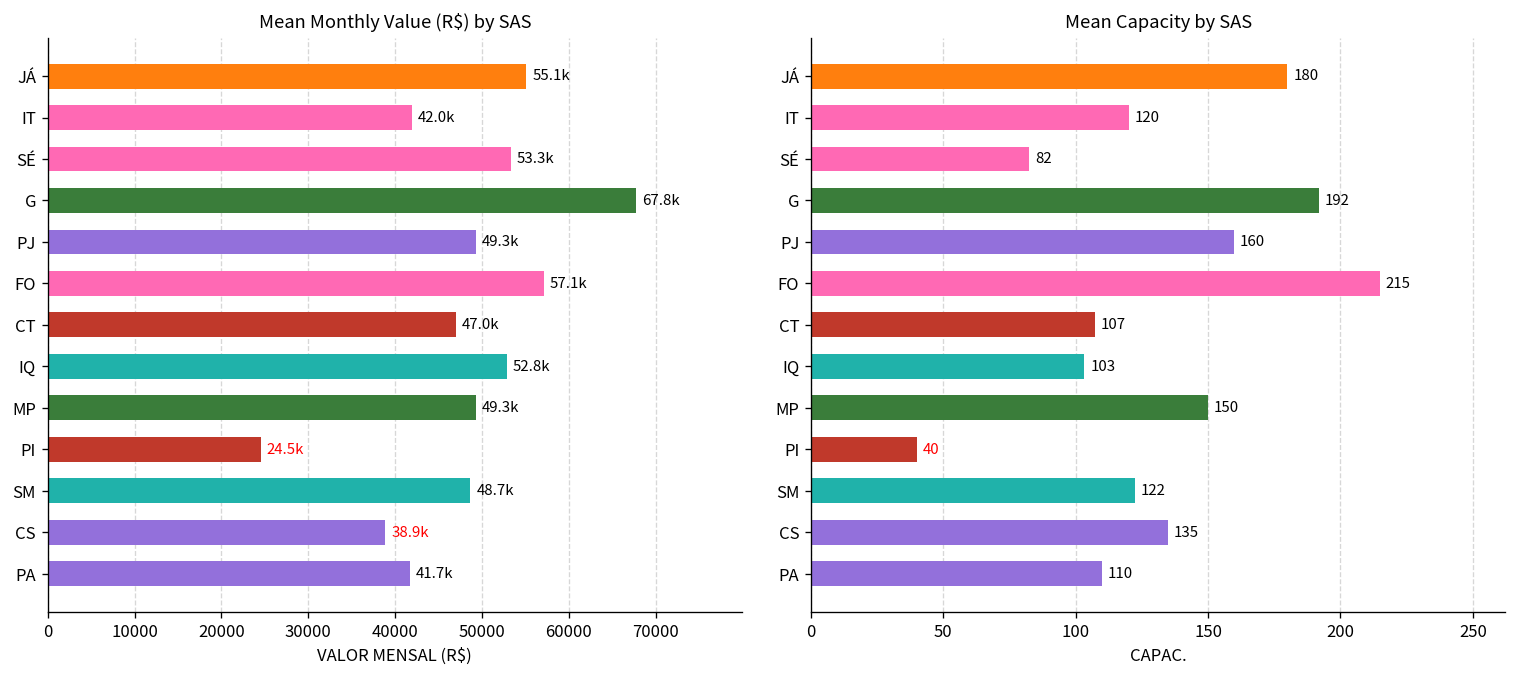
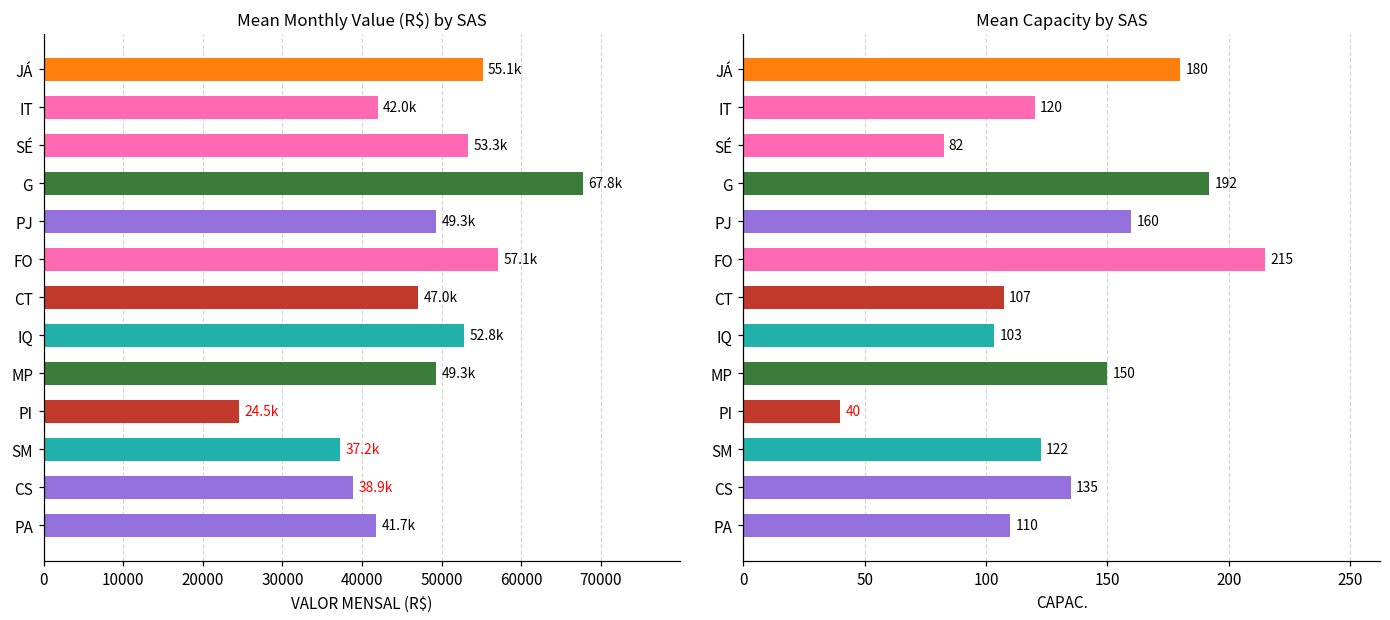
Mean Monthly Value (R$) by SAS, SM: 48.7k -> 37.2k
